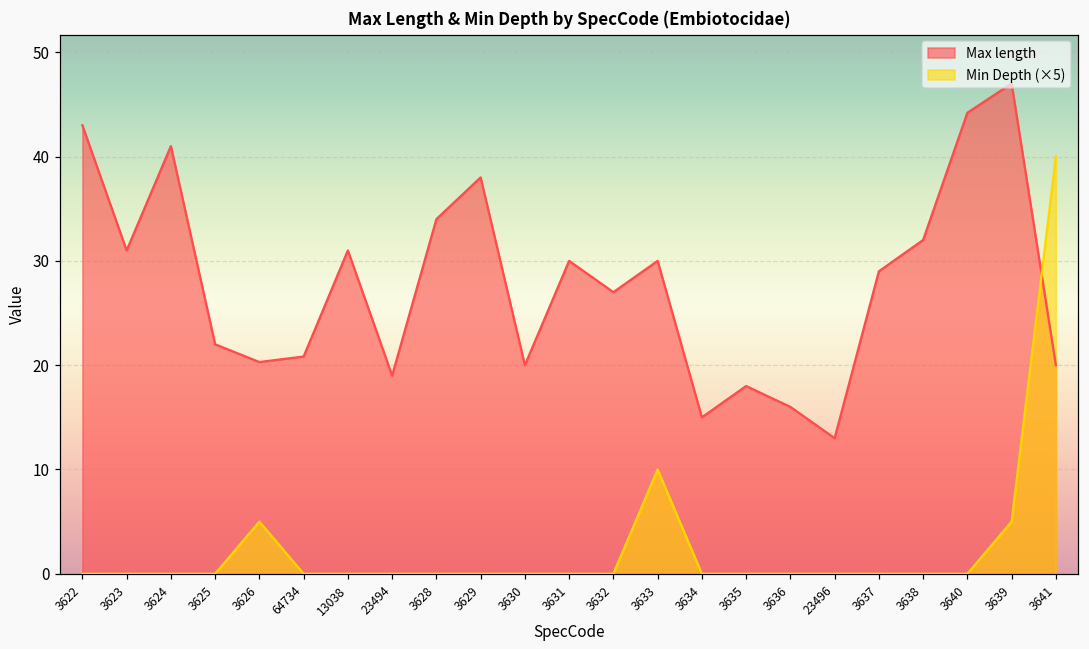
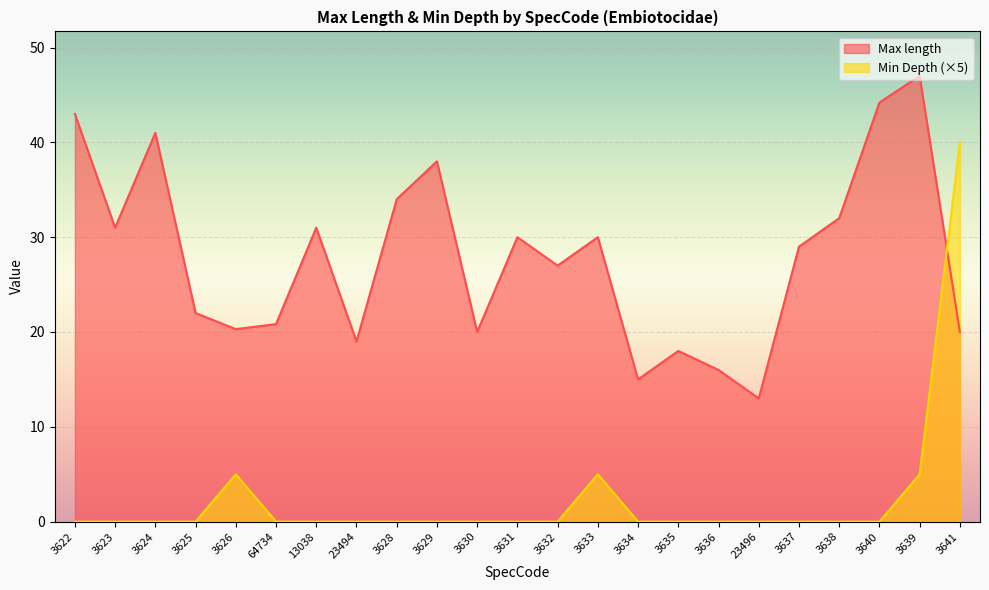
Min Depth (×5), 3633: 10 -> 5
